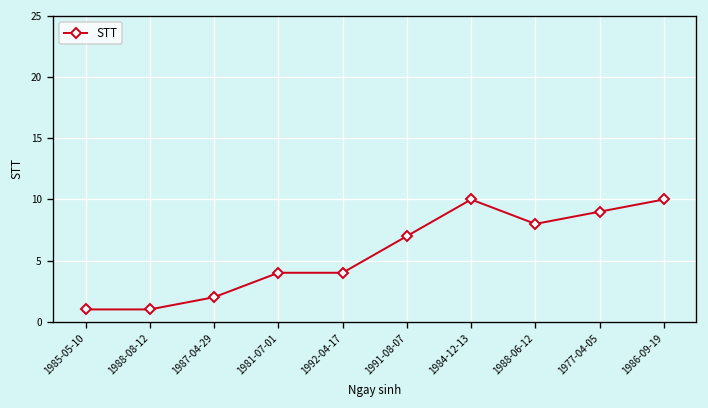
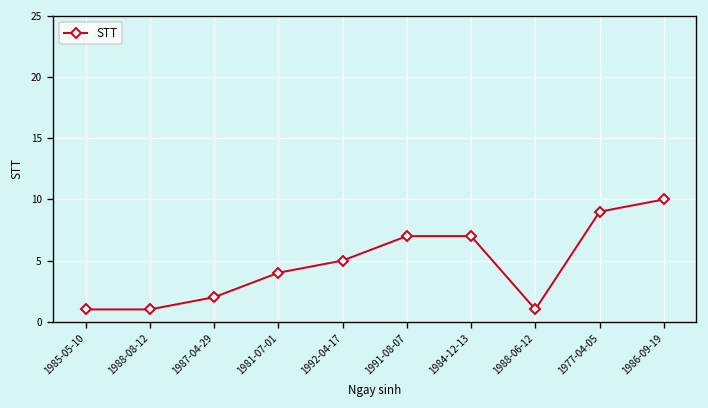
1992-04-17: 4 -> 5
1984-12-13: 10 -> 7
1988-06-12: 8 -> 1
